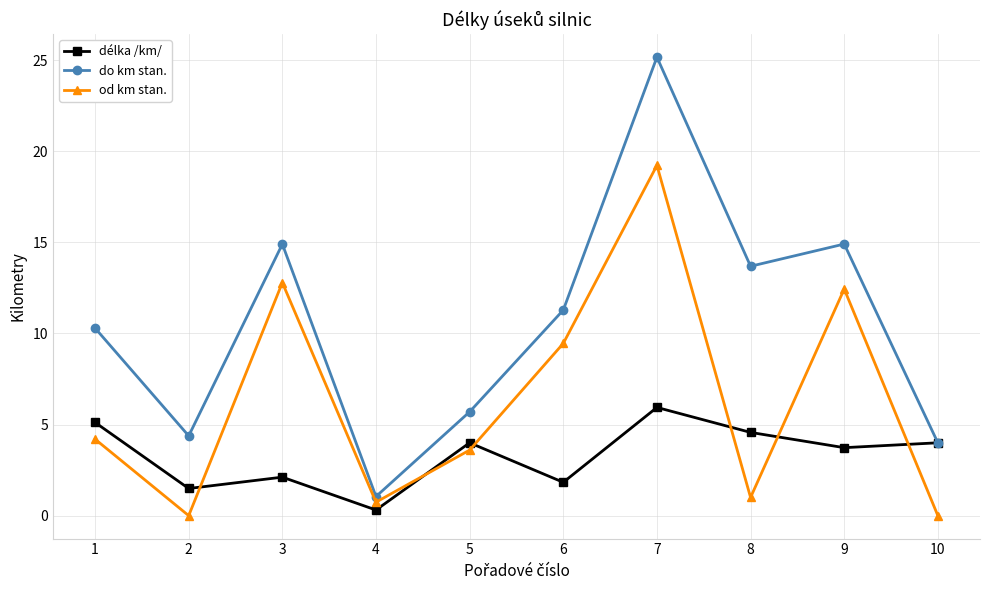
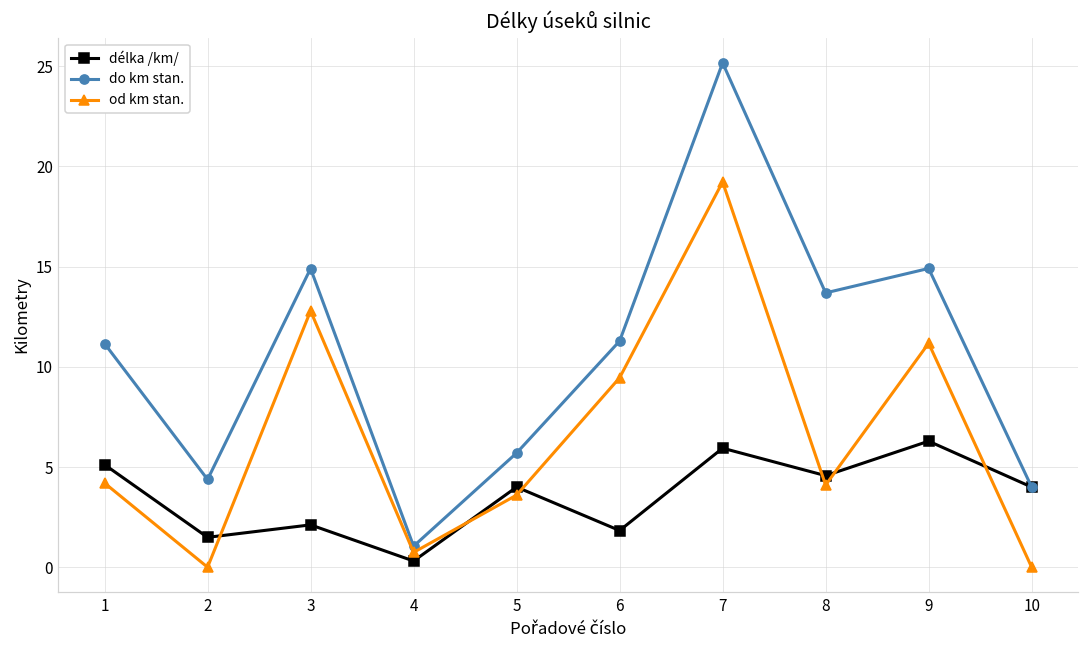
do km stan., 1: 10.3 -> 11.2
od km stan., 8: 1.0 -> 4.1
délka /km/, 9: 3.7 -> 6.3
od km stan., 9: 12.4 -> 11.2
